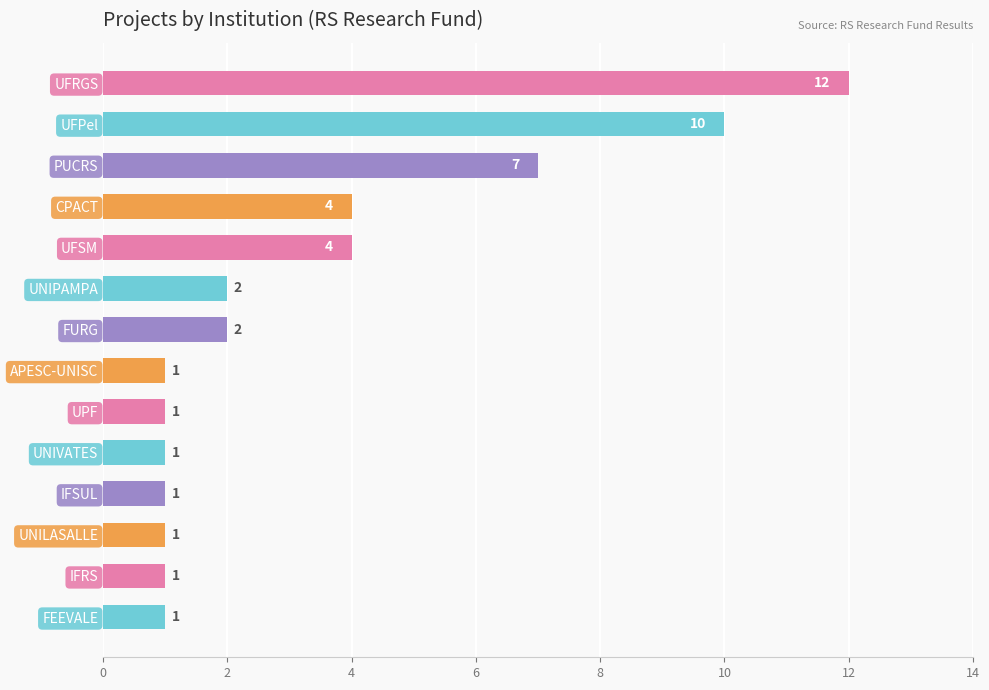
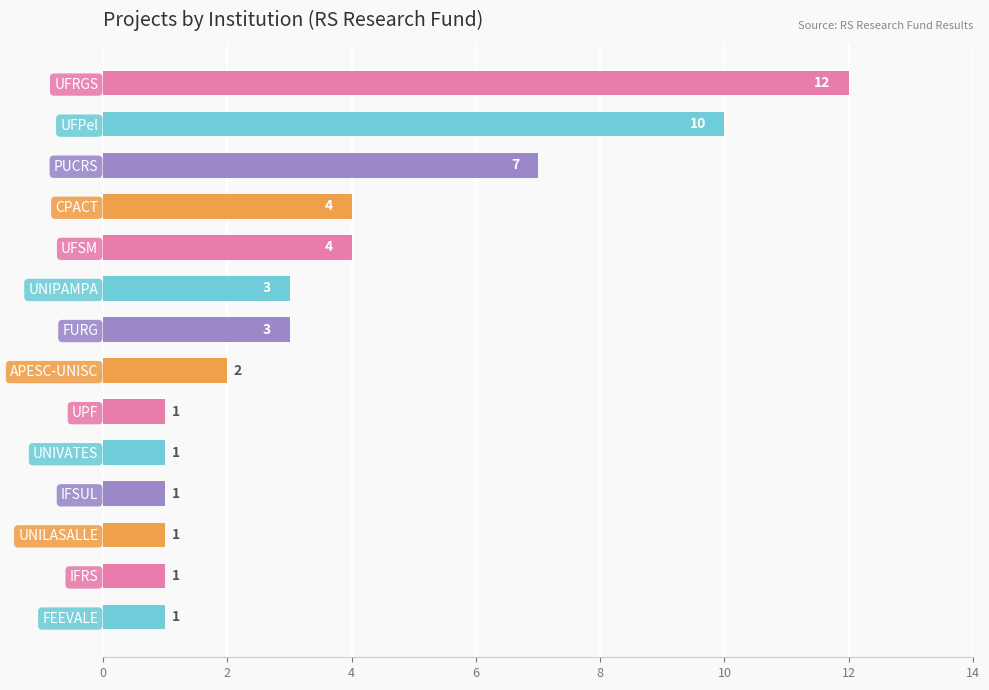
UNIPAMPA: 2 -> 3
FURG: 2 -> 3
APESC-UNISC: 1 -> 2
